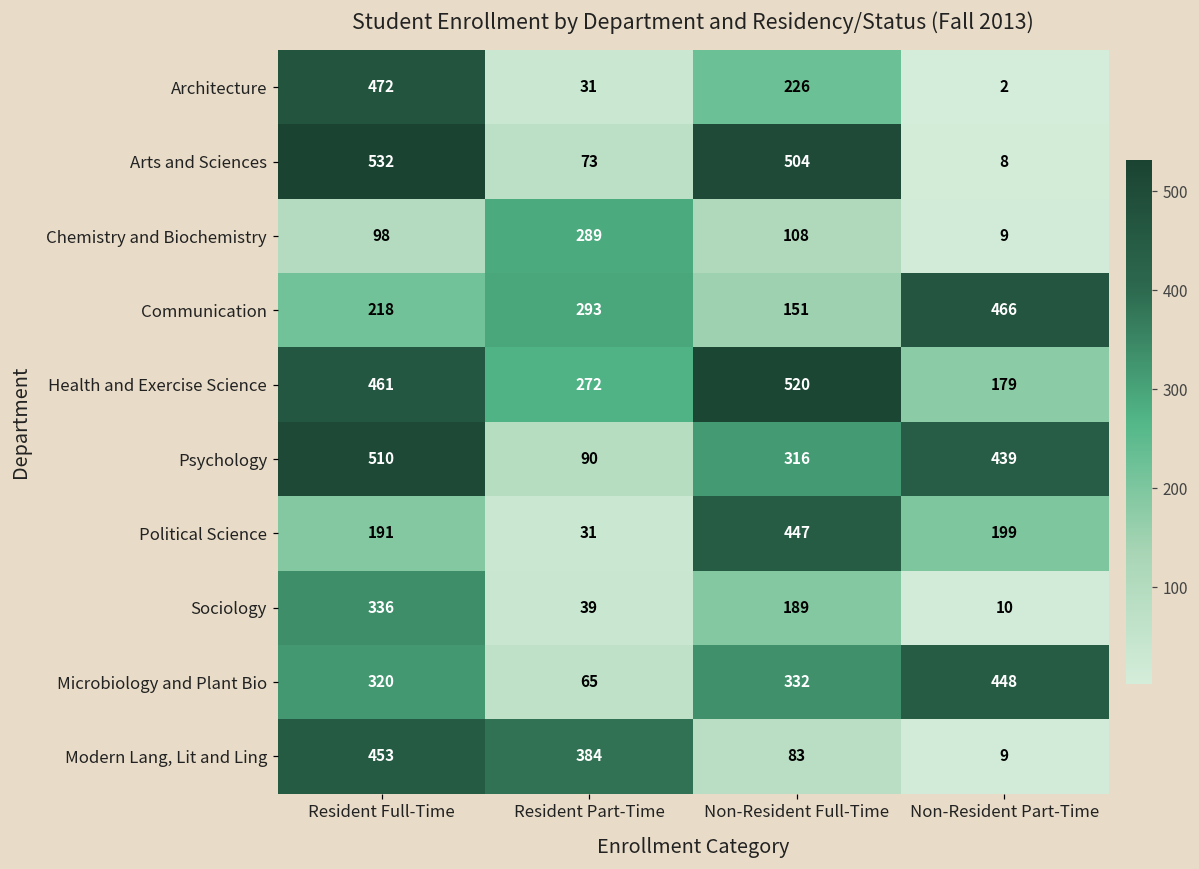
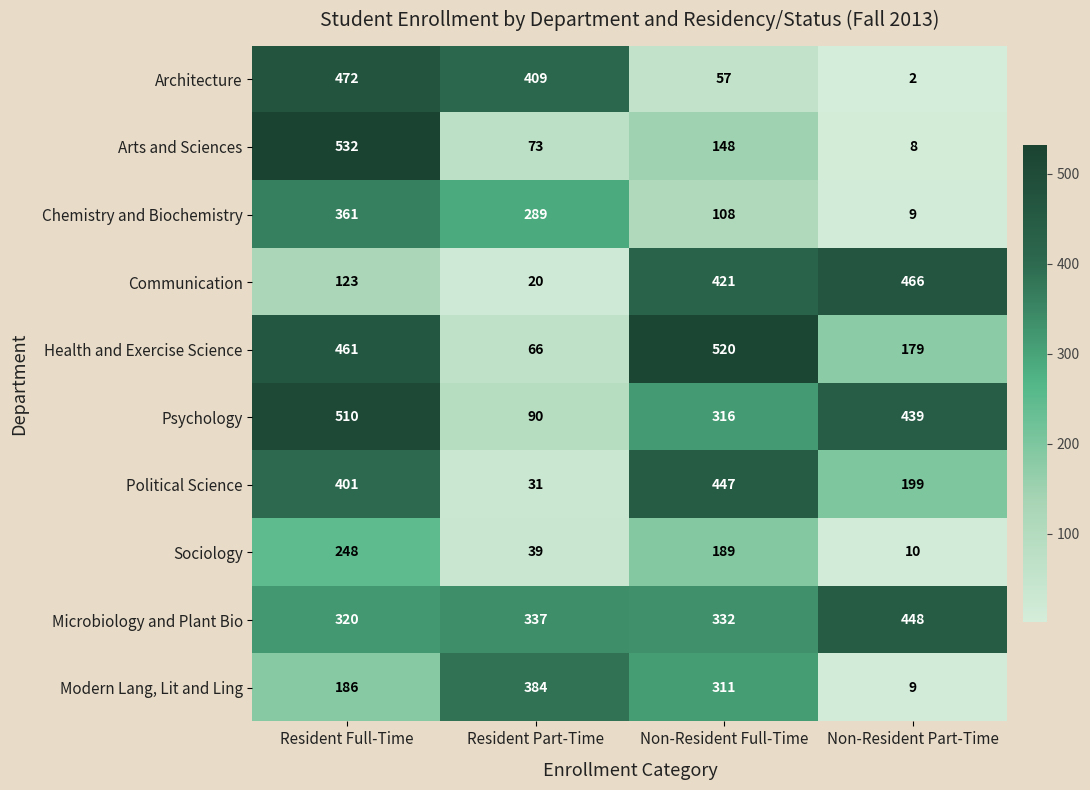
Architecture, Resident Part-Time: 31 -> 409
Architecture, Non-Resident Full-Time: 226 -> 57
Arts and Sciences, Non-Resident Full-Time: 504 -> 148
Chemistry and Biochemistry, Resident Full-Time: 98 -> 361
Communication, Resident Full-Time: 218 -> 123
Communication, Resident Part-Time: 293 -> 20
Communication, Non-Resident Full-Time: 151 -> 421
Health and Exercise Science, Resident Part-Time: 272 -> 66
Political Science, Resident Full-Time: 191 -> 401
Sociology, Resident Full-Time: 336 -> 248
Microbiology and Plant Bio, Resident Part-Time: 65 -> 337
Modern Lang, Lit and Ling, Resident Full-Time: 453 -> 186
Modern Lang, Lit and Ling, Non-Resident Full-Time: 83 -> 311
